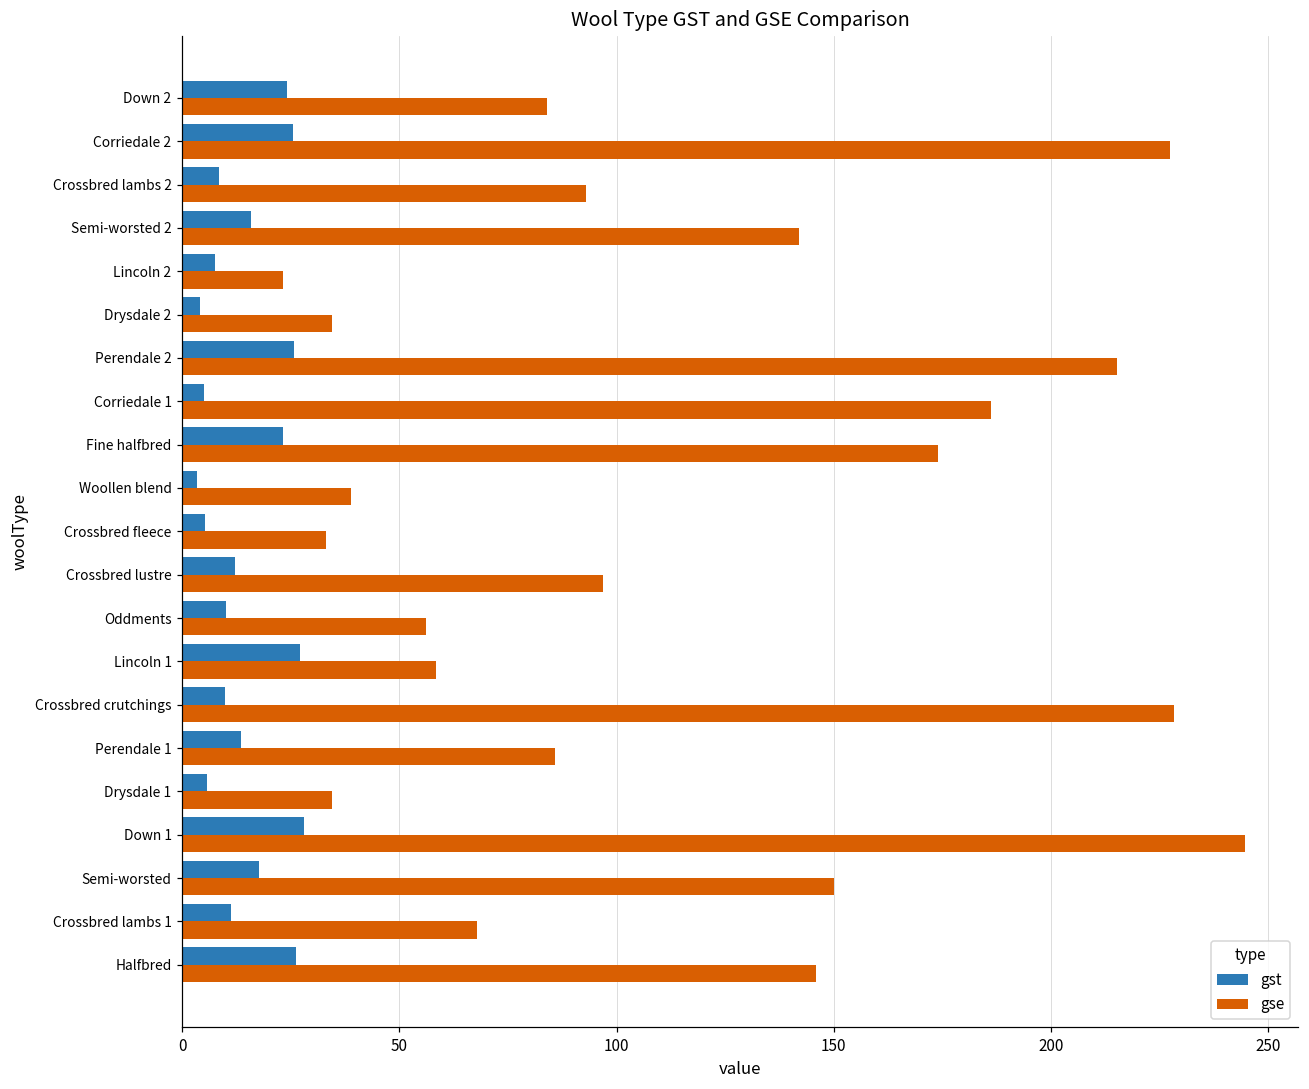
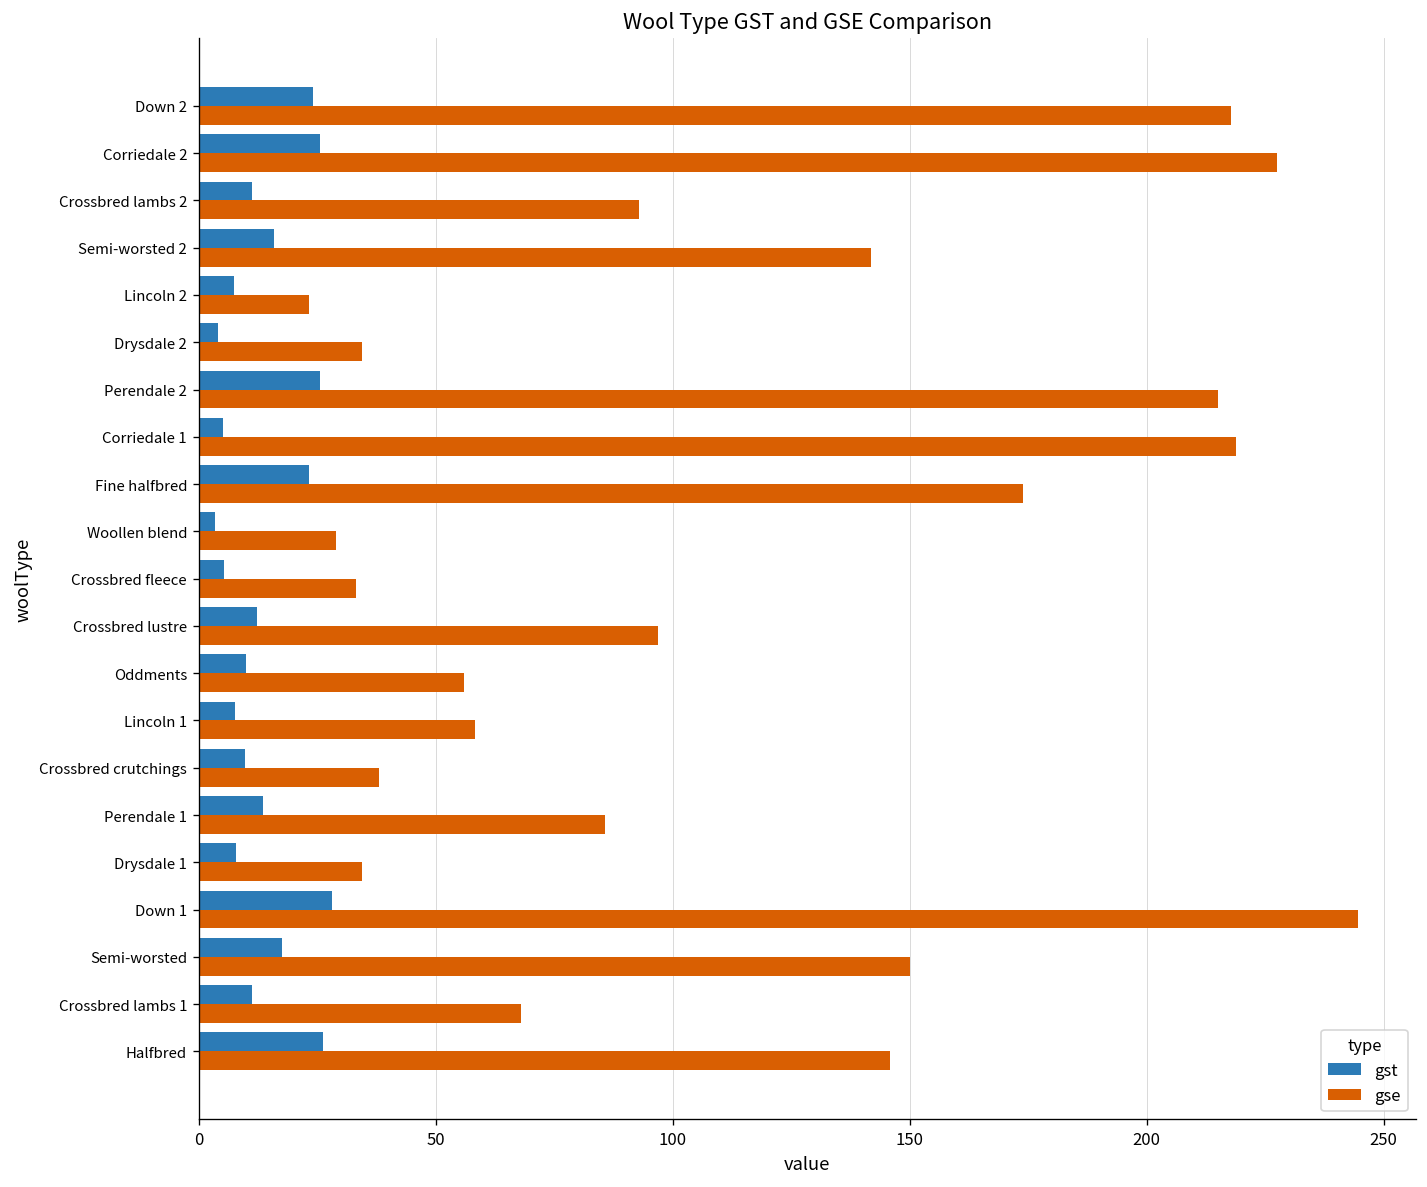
gse, Down 2: 84 -> 218
gst, Crossbred lambs 2: 9 -> 11
gse, Corriedale 1: 186 -> 219
gse, Woollen blend: 39 -> 29
gst, Lincoln 1: 27 -> 8
gse, Crossbred crutchings: 228 -> 38
gst, Drysdale 1: 6 -> 8
